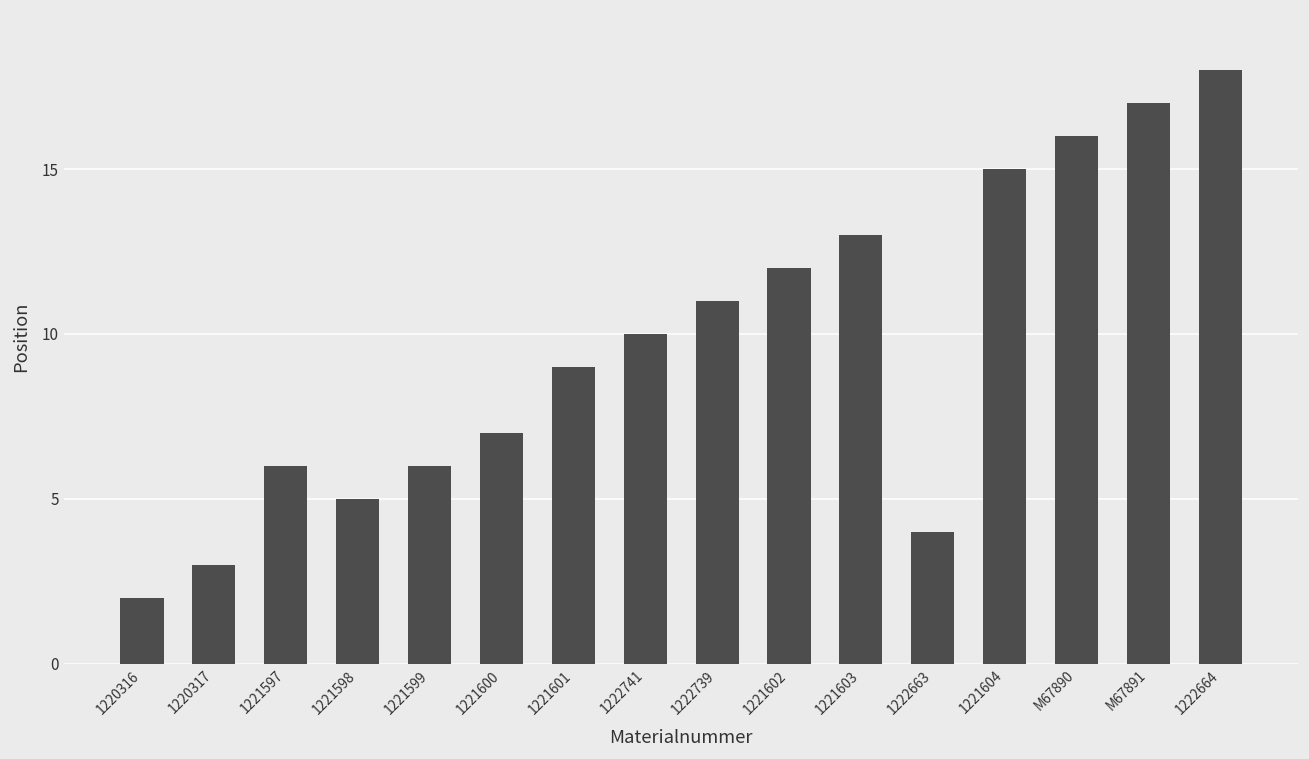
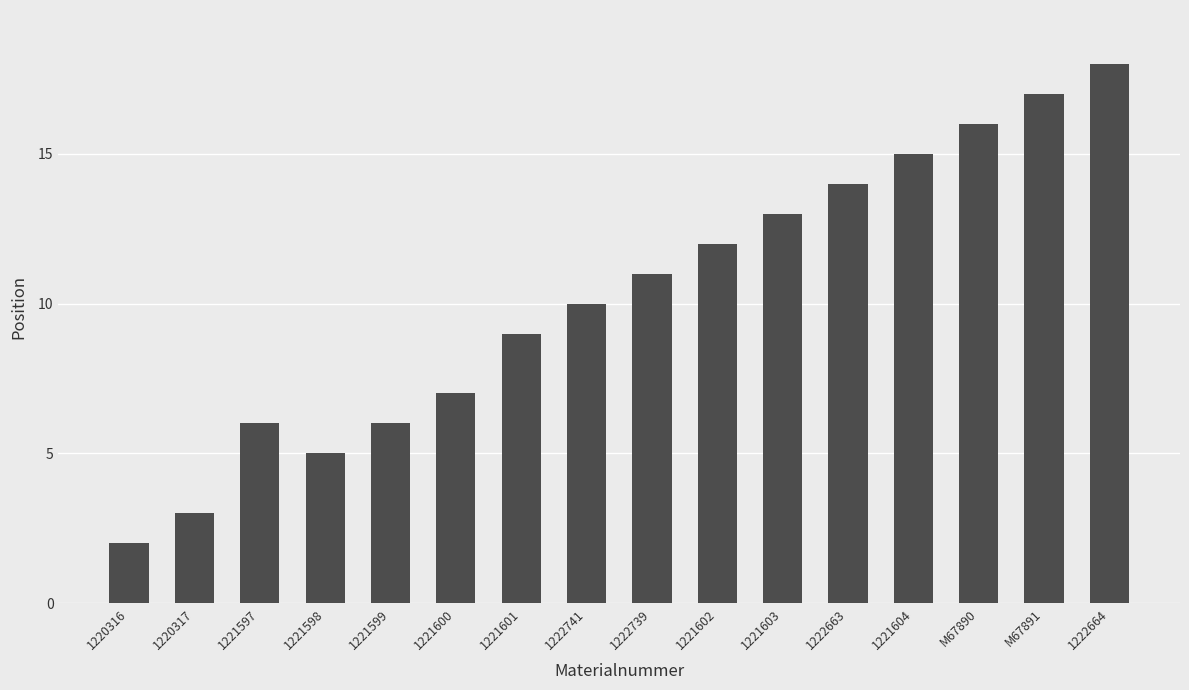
1222663: 4 -> 14
